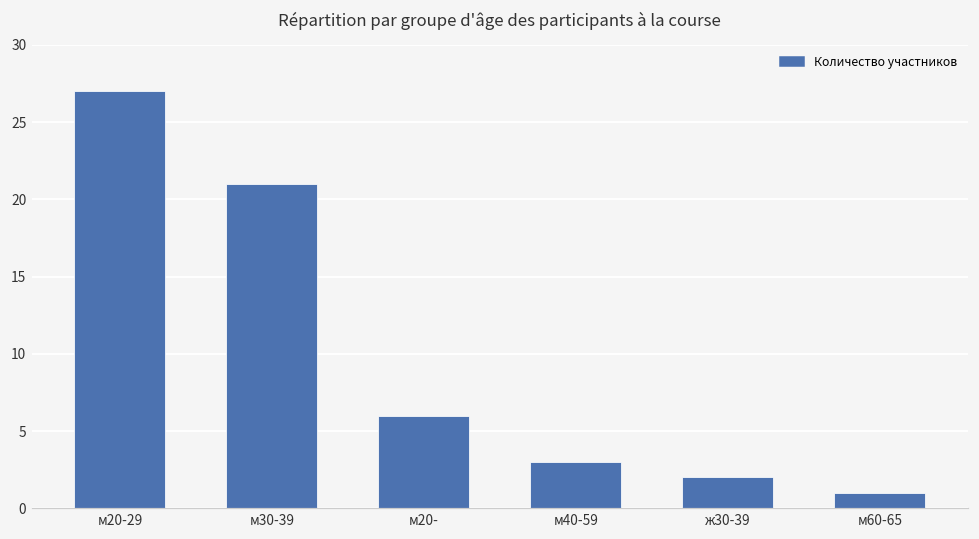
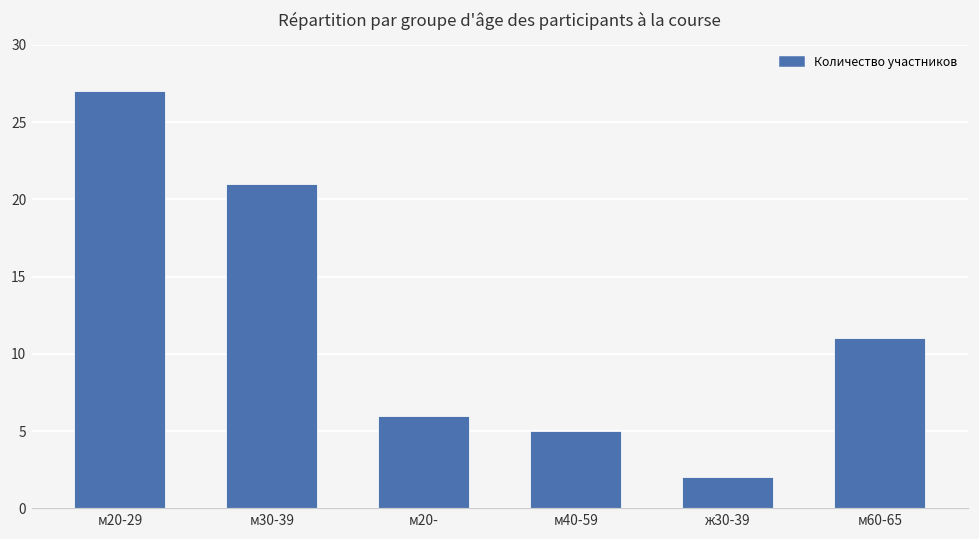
м40-59: 3 -> 5
м60-65: 1 -> 11
